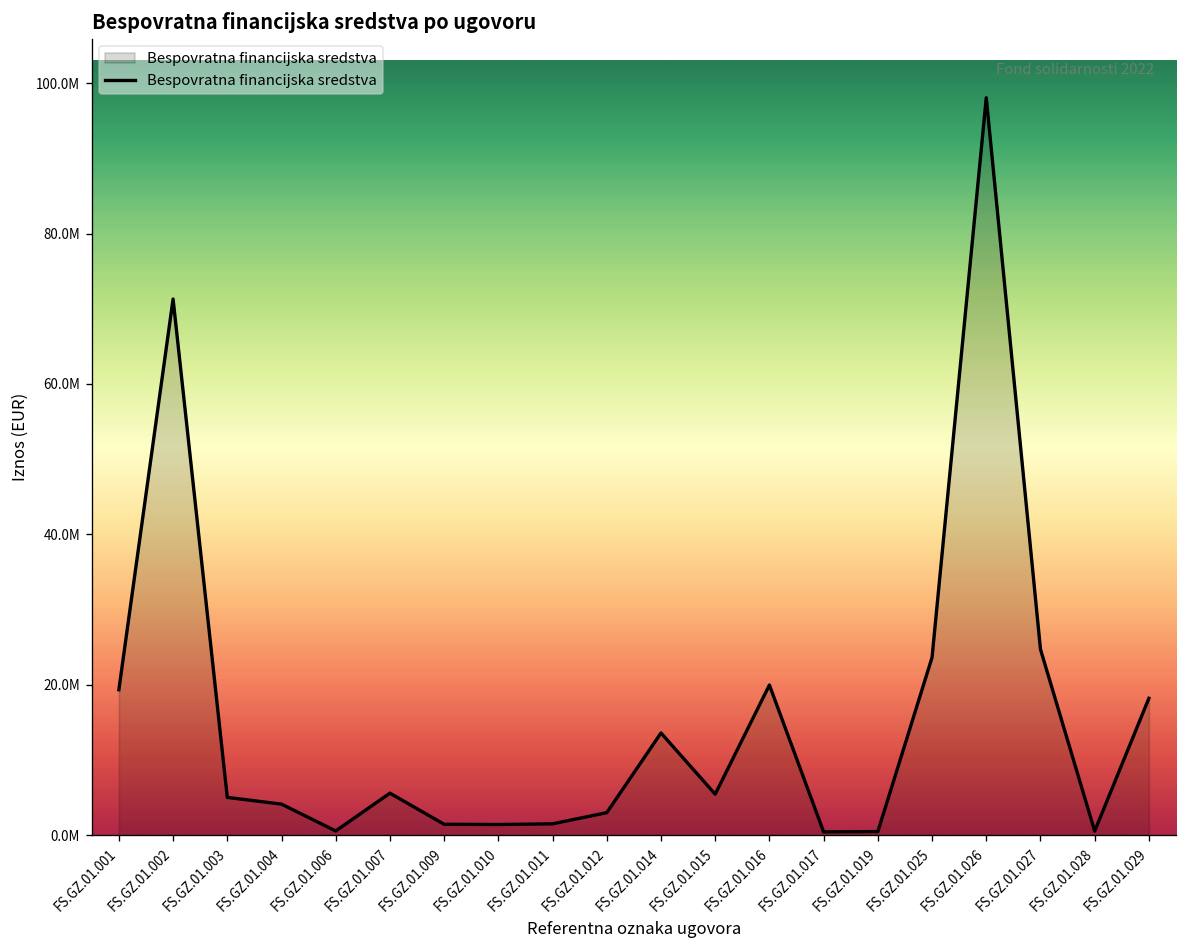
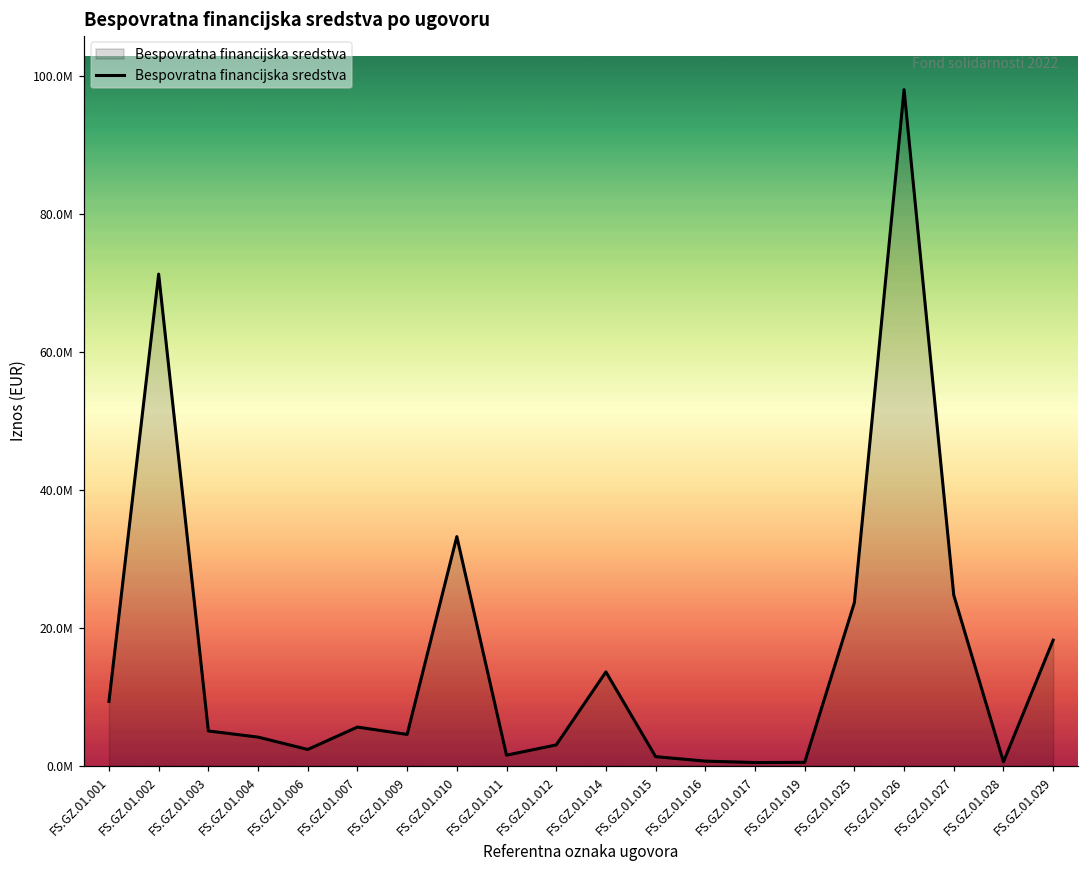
FS.GZ.01.001: 19000000 -> 9000000
FS.GZ.01.006: 1000000 -> 2000000
FS.GZ.01.009: 1000000 -> 5000000
FS.GZ.01.010: 1000000 -> 33000000
FS.GZ.01.015: 5000000 -> 1000000
FS.GZ.01.016: 20000000 -> 1000000
